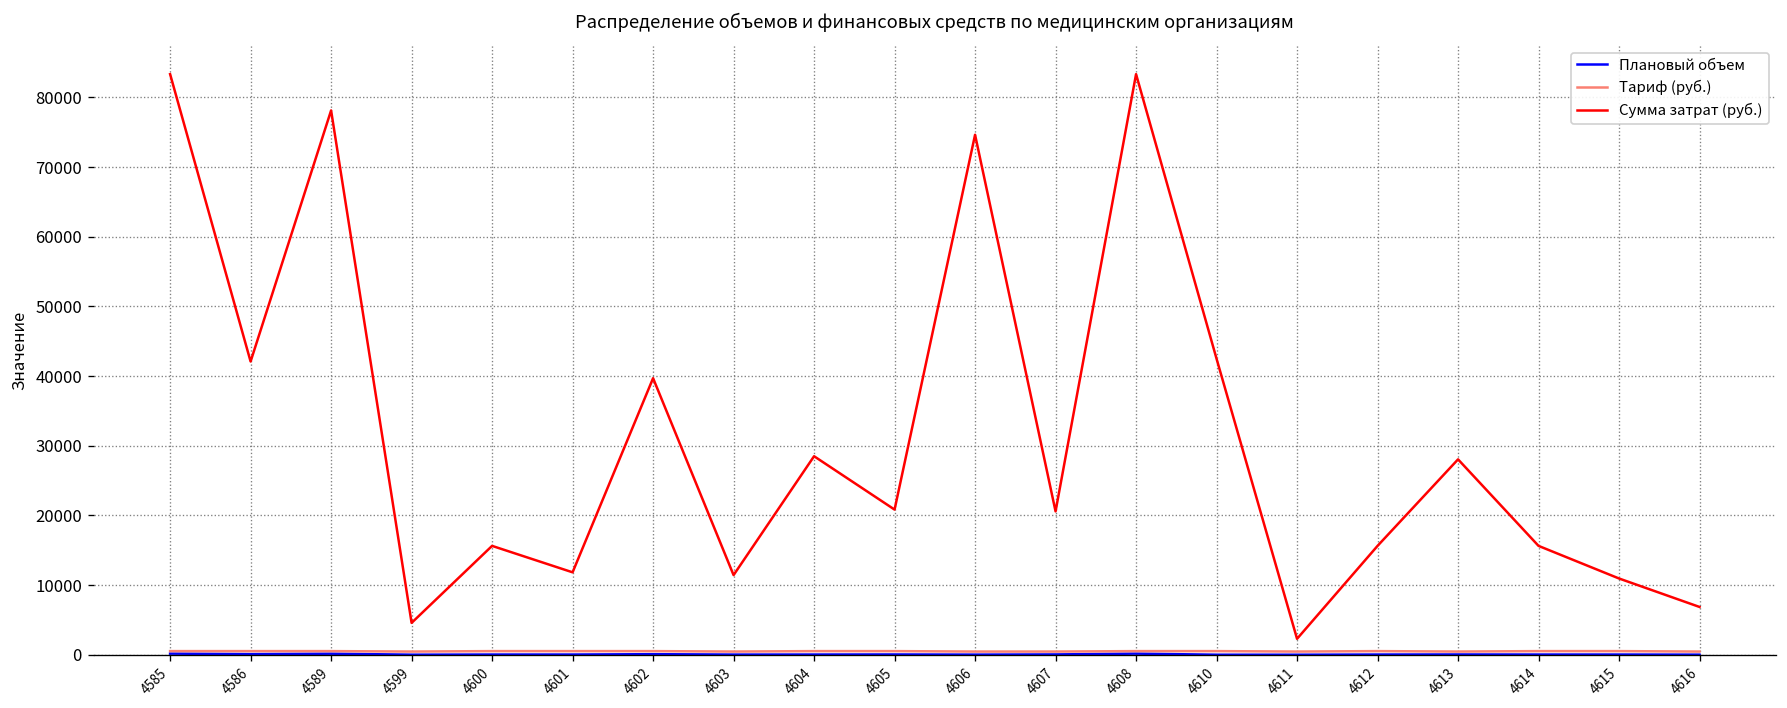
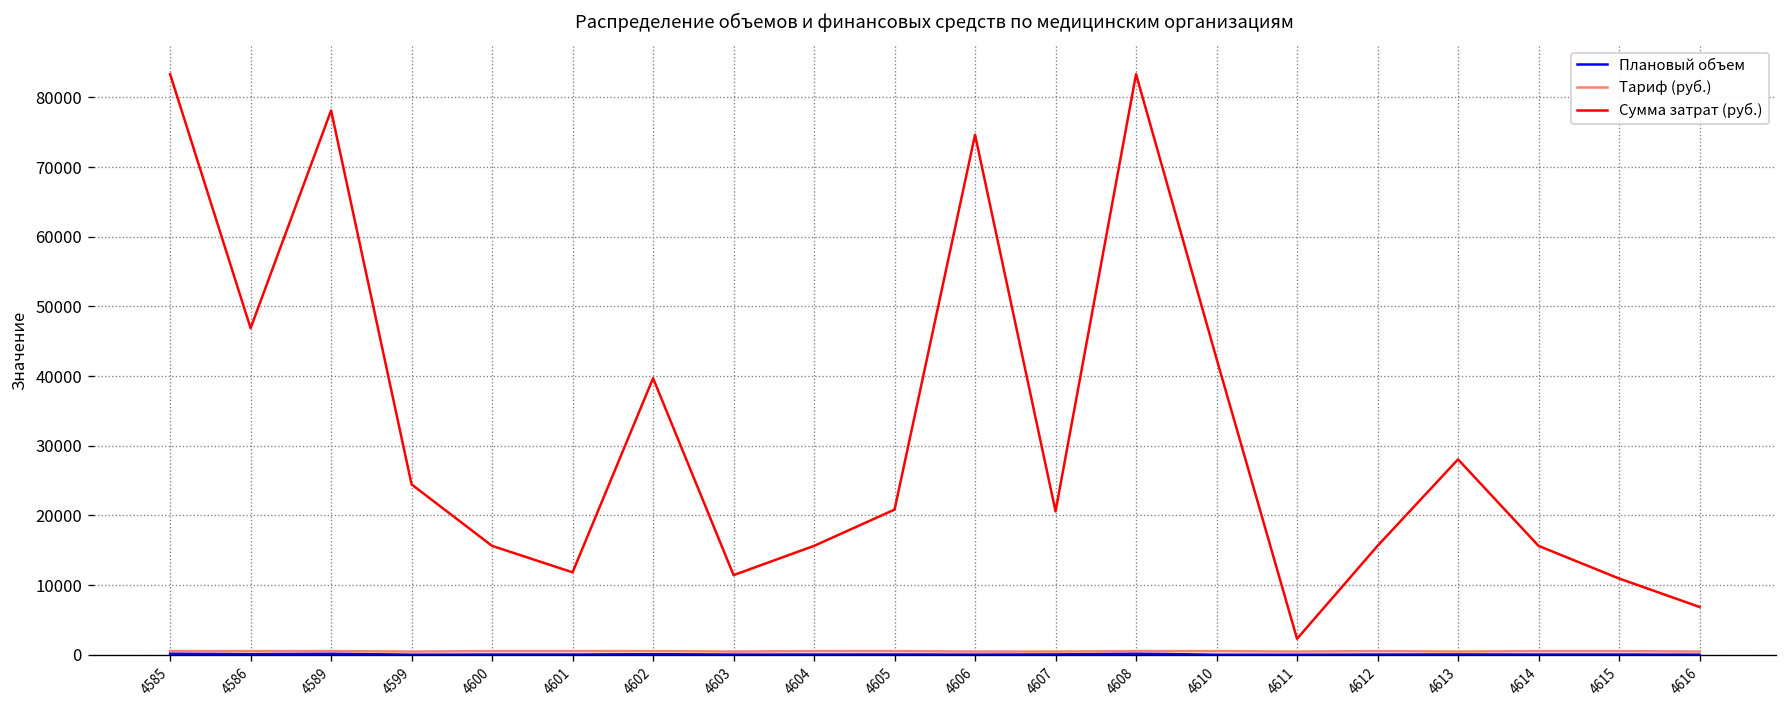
Сумма затрат (руб.), 4586: 42000 -> 47000
Сумма затрат (руб.), 4599: 5000 -> 24000
Сумма затрат (руб.), 4604: 28000 -> 16000
